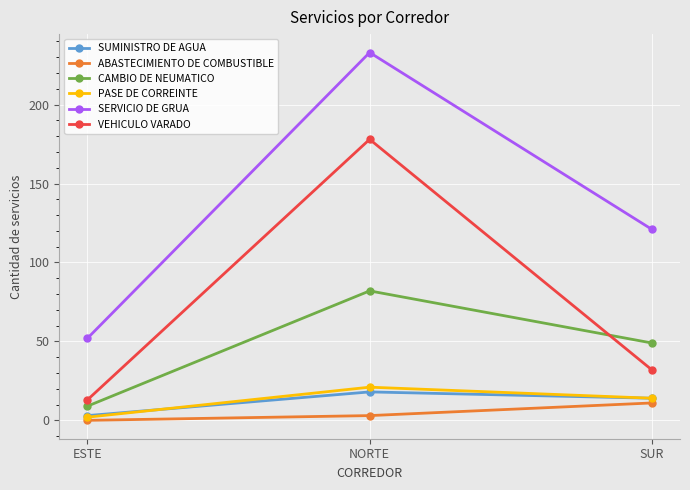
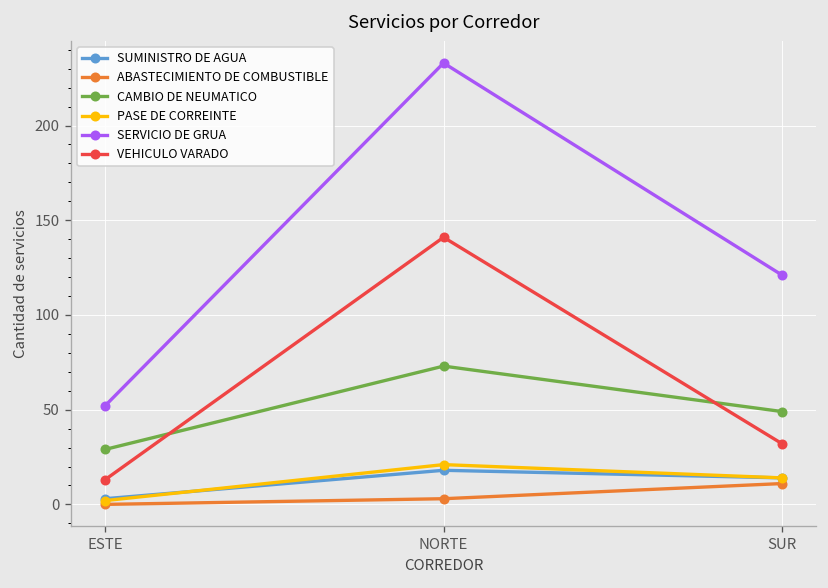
CAMBIO DE NEUMATICO, ESTE: 9 -> 29
CAMBIO DE NEUMATICO, NORTE: 82 -> 73
VEHICULO VARADO, NORTE: 178 -> 141
